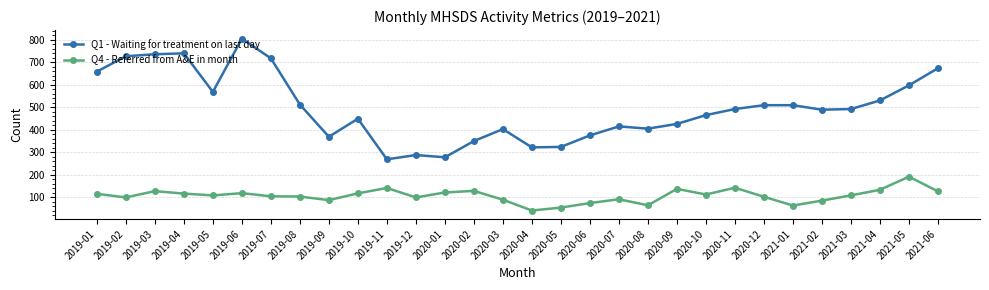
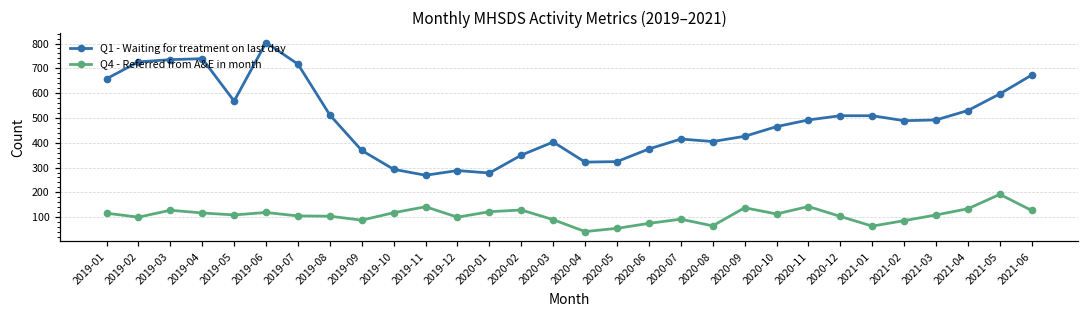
Q1 - Waiting for treatment on last day, 2019-10: 450 -> 290
